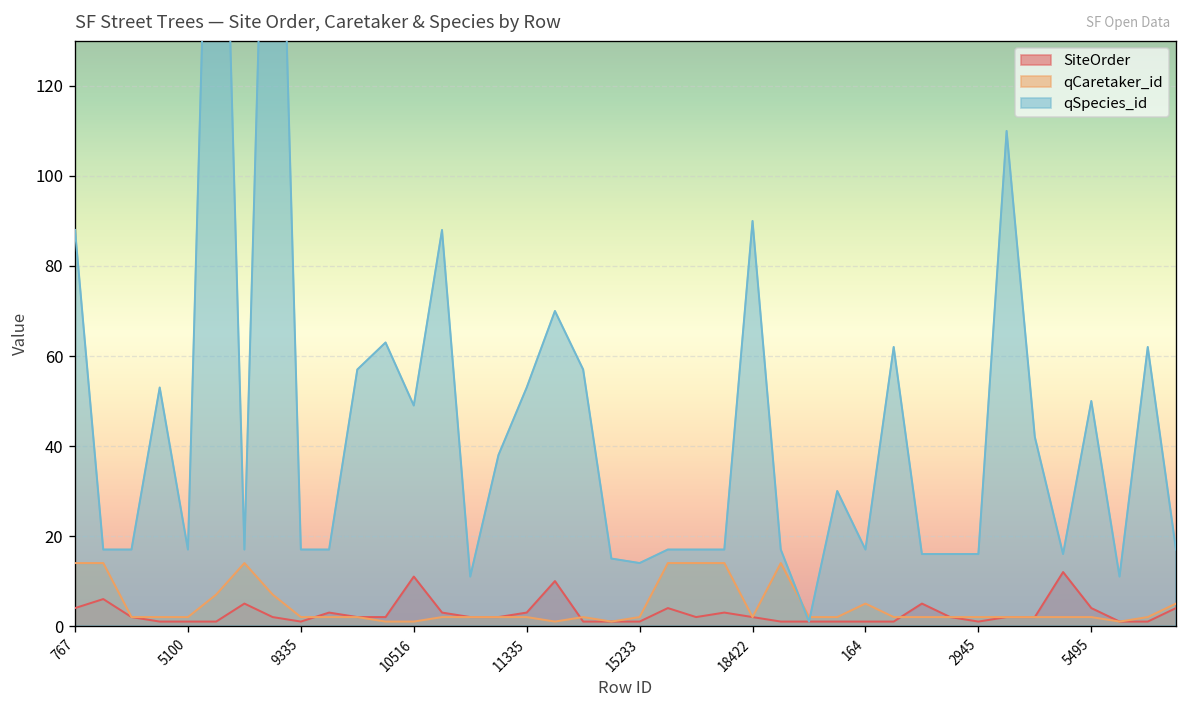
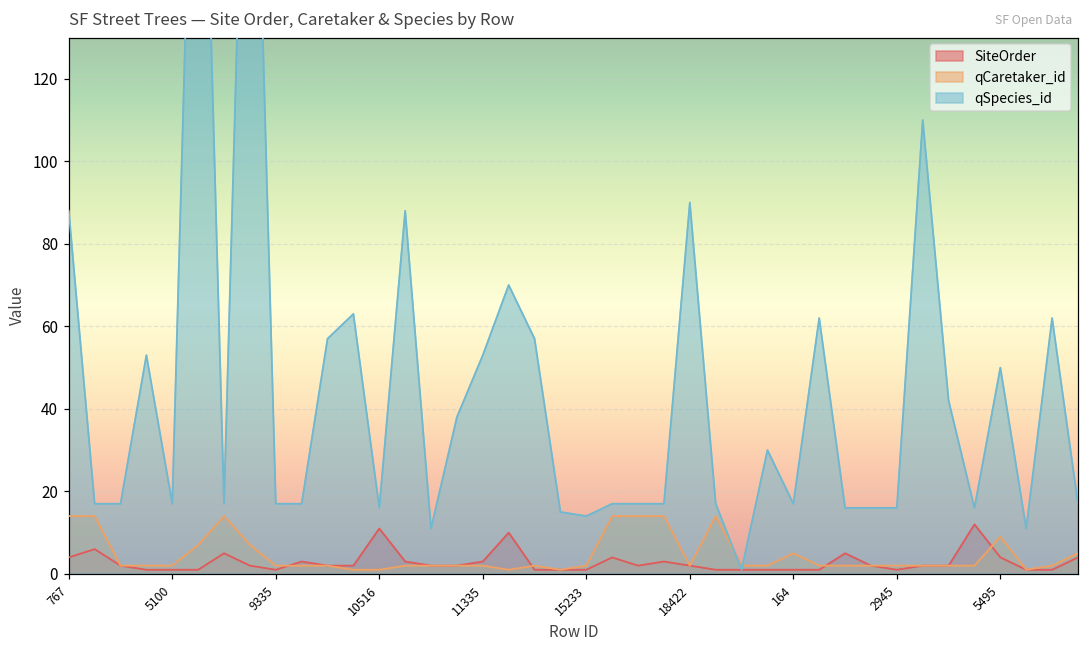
qSpecies_id, 10516: 49 -> 16
qCaretaker_id, 5495: 2 -> 9
